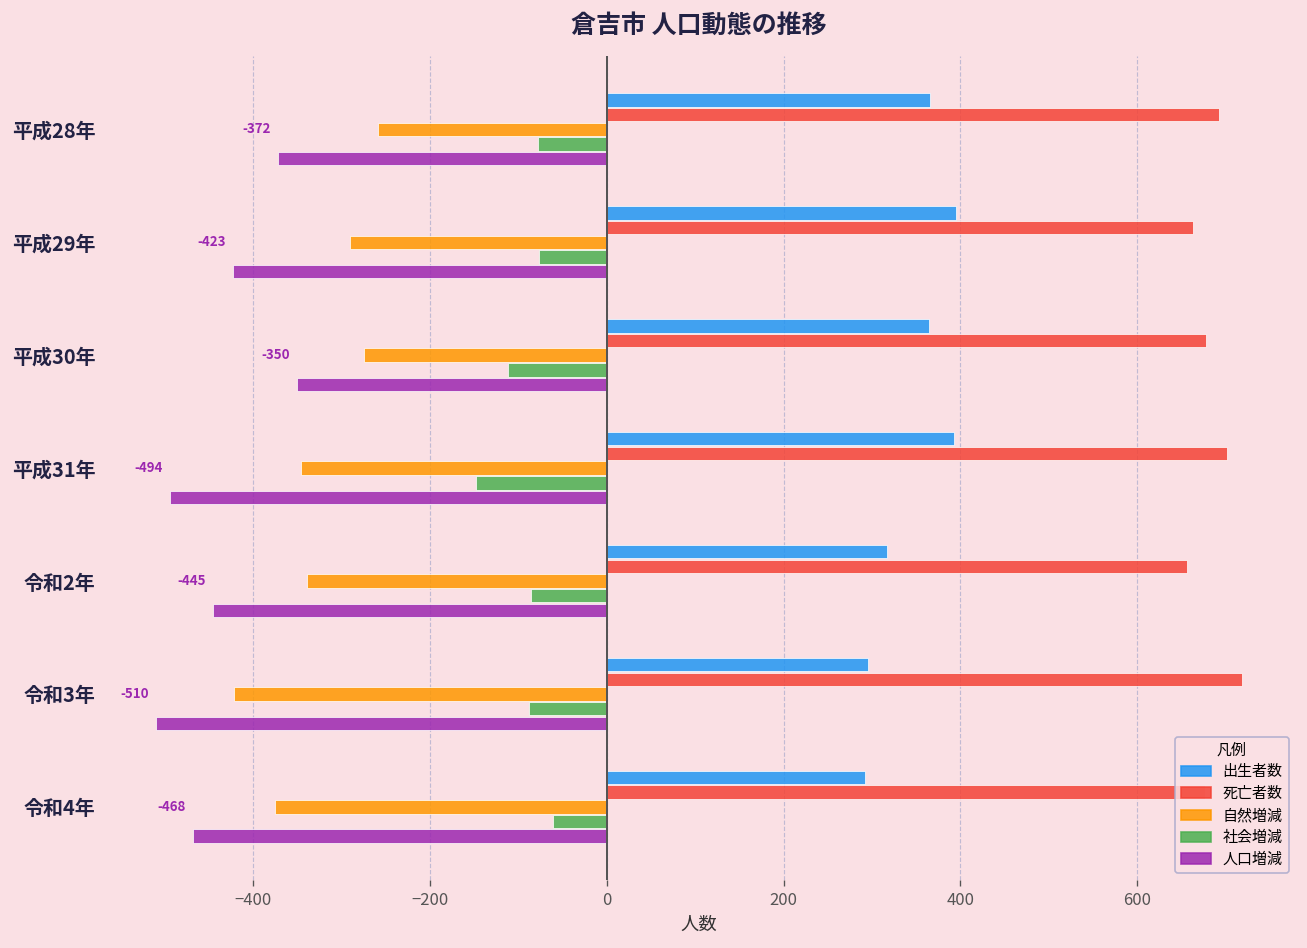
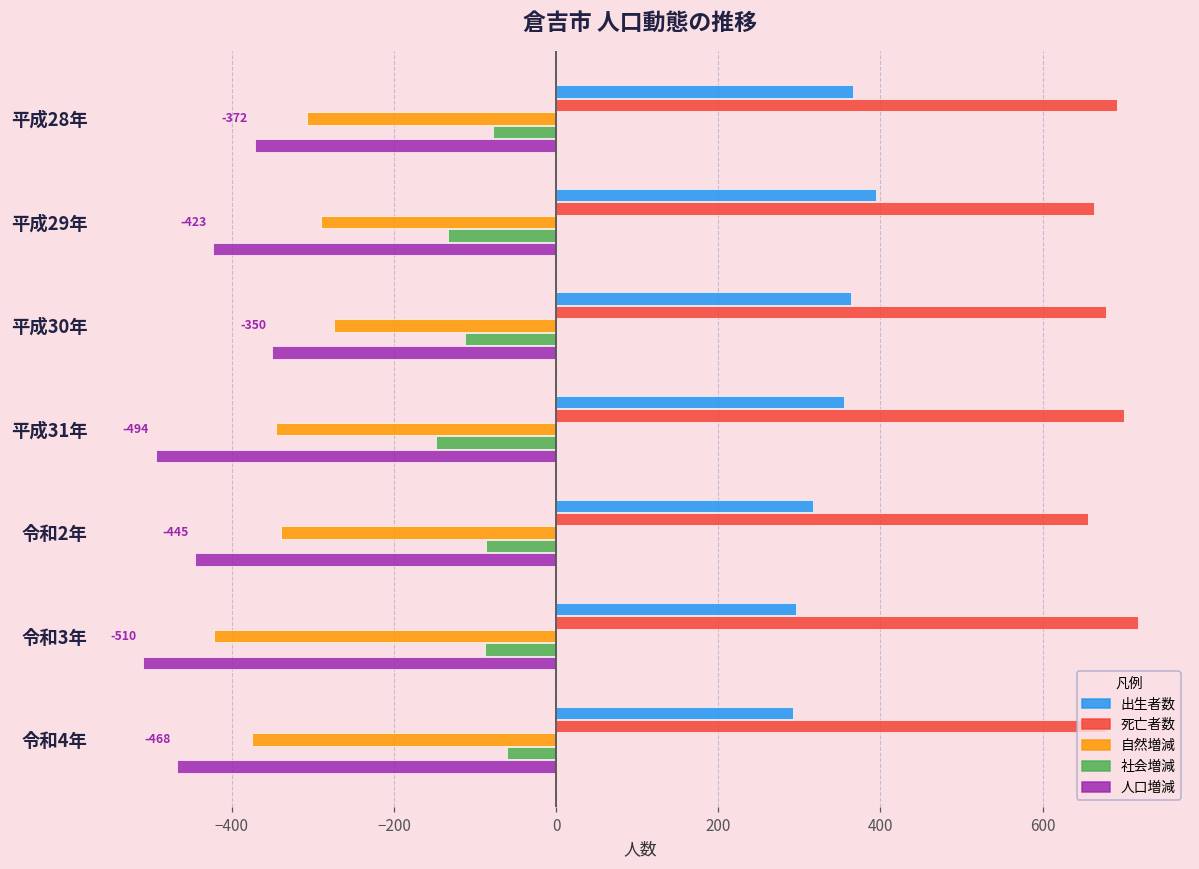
自然増減, 平成28年: -260 -> -310
社会増減, 平成29年: -80 -> -130
出生者数, 平成31年: 390 -> 360
